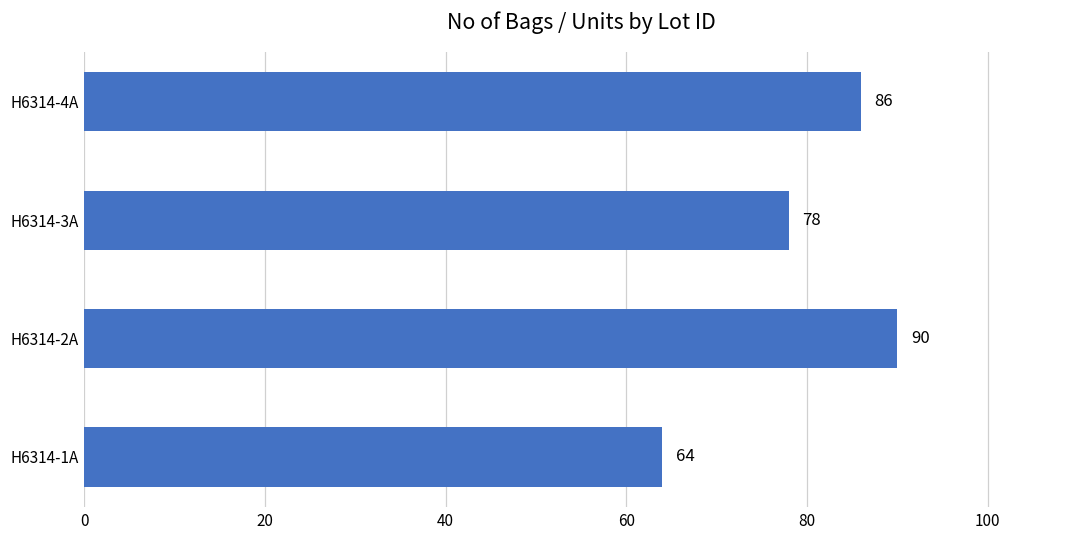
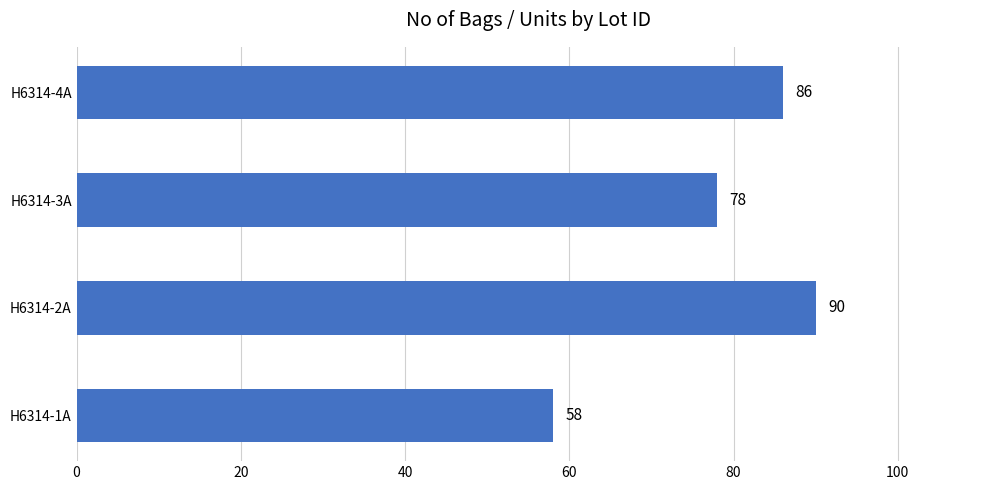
H6314-1A: 64 -> 58
